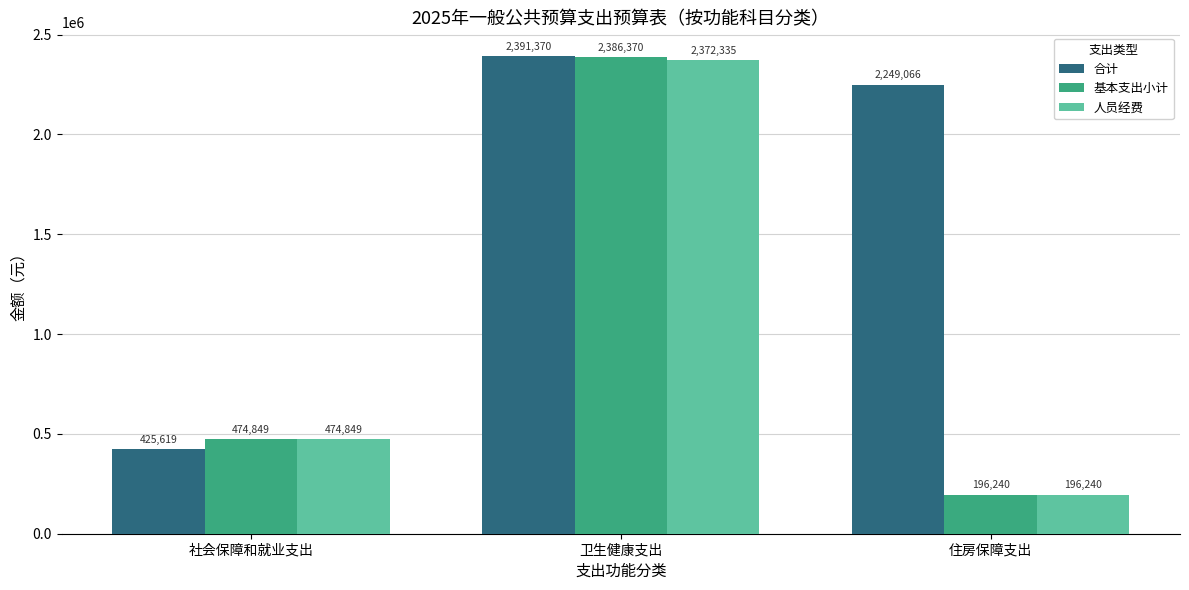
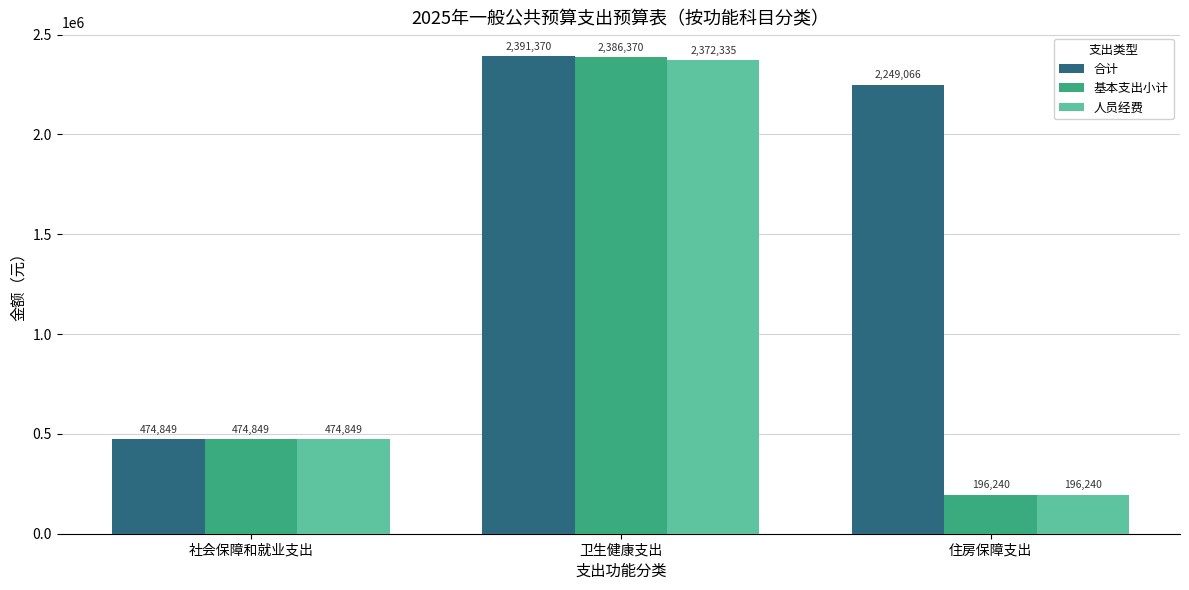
合计, 社会保障和就业支出: 425,619 -> 474,849
